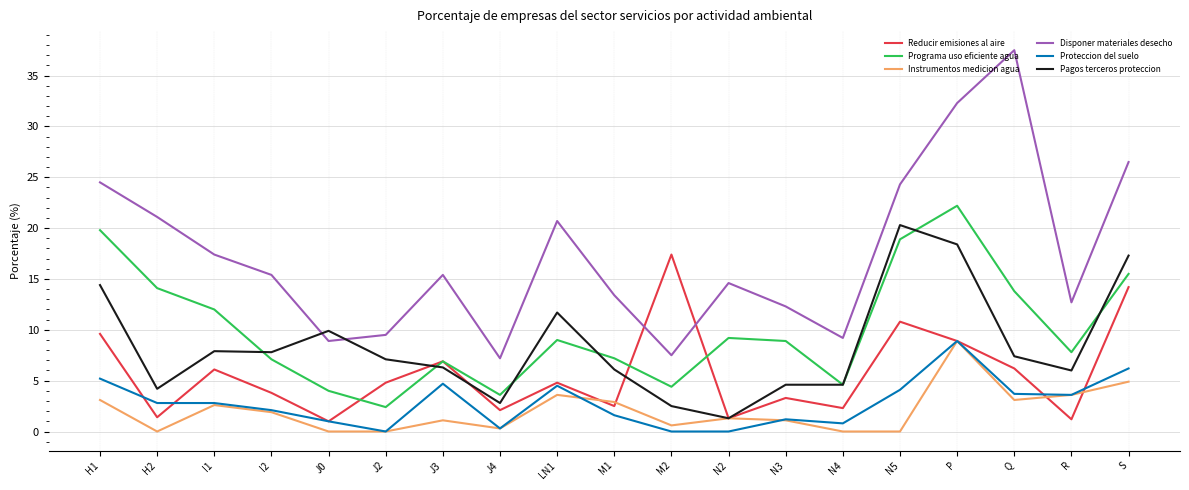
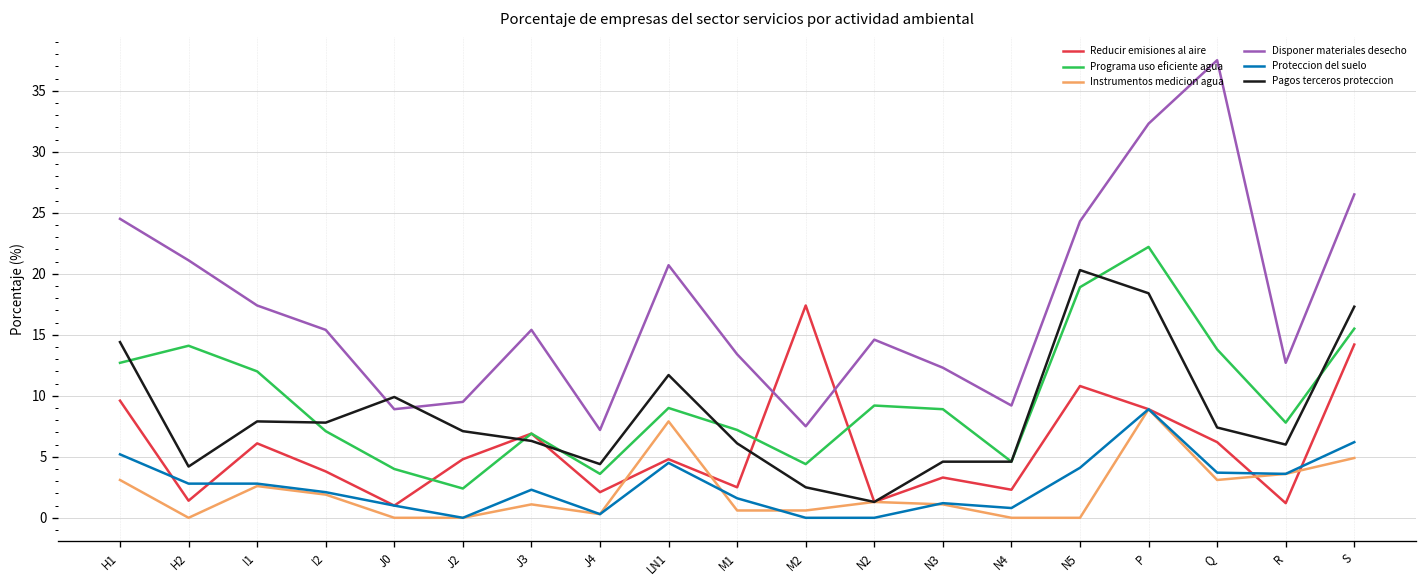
Programa uso eficiente agua, H1: 19.8 -> 12.7
Proteccion del suelo, J3: 4.7 -> 2.3
Pagos terceros proteccion, J4: 2.8 -> 4.4
Instrumentos medicion agua, LN1: 3.6 -> 7.9
Instrumentos medicion agua, M1: 2.9 -> 0.6
